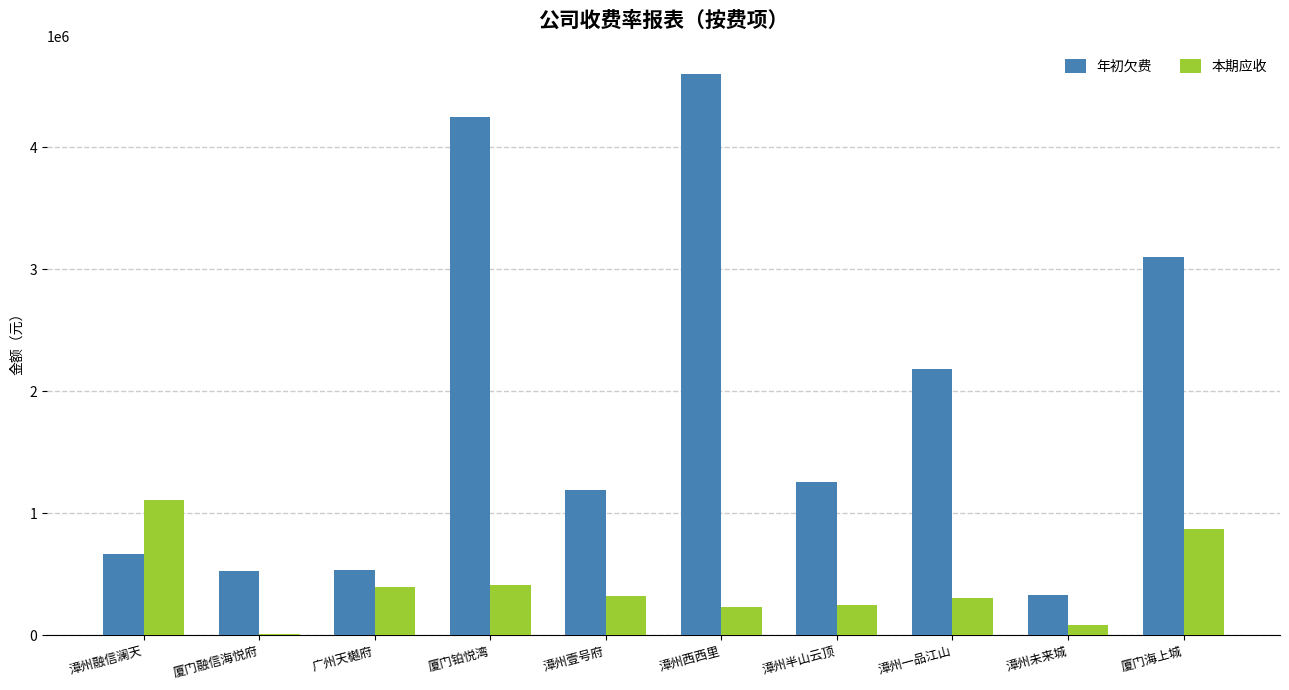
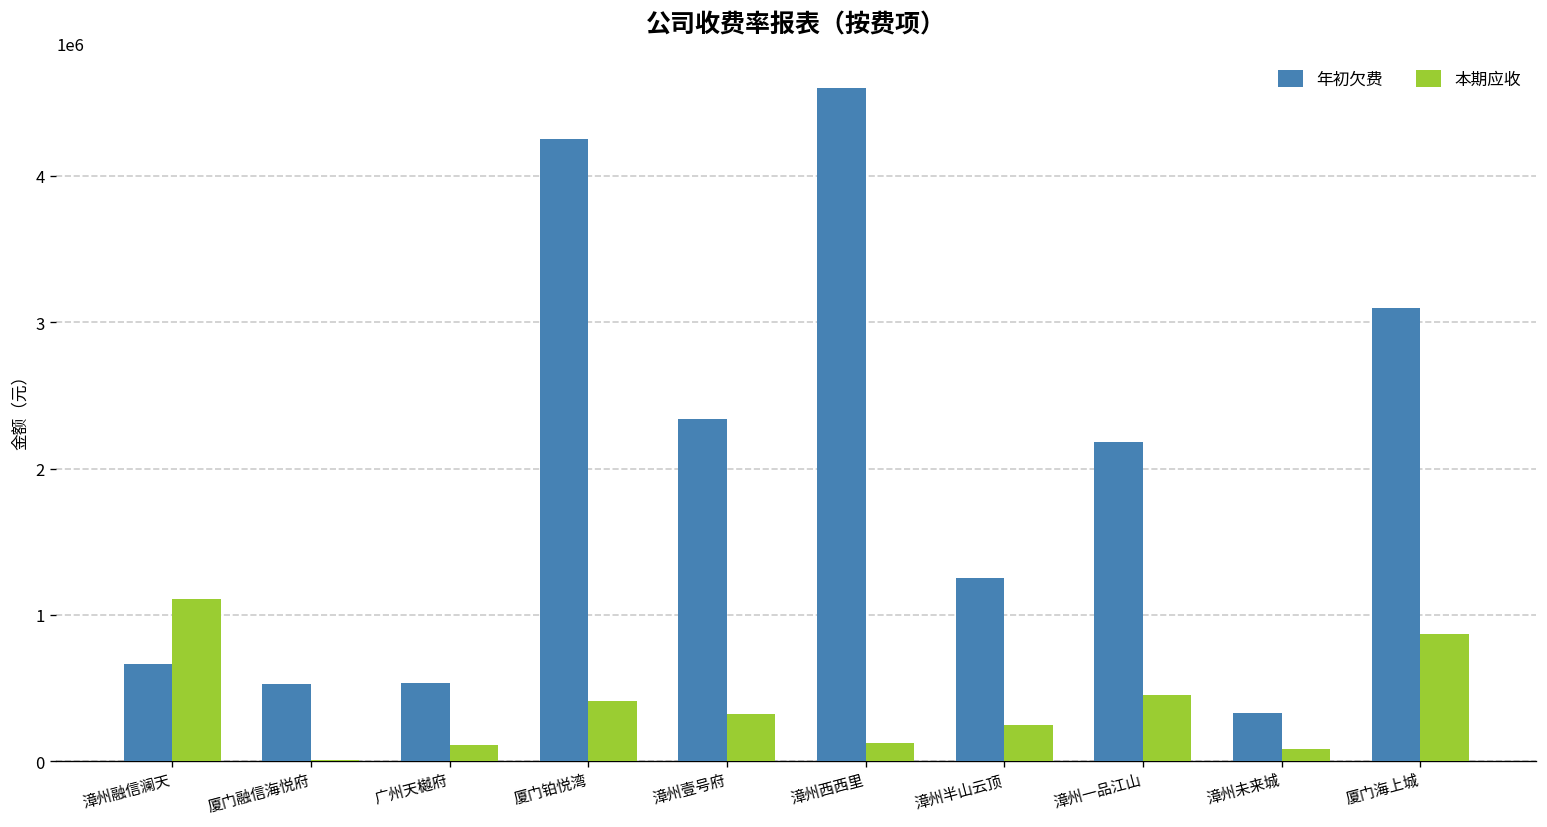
本期应收, 广州天樾府: 390000 -> 110000
年初欠费, 漳州壹号府: 1190000 -> 2340000
本期应收, 漳州西西里: 230000 -> 130000
本期应收, 漳州一品江山: 310000 -> 450000
